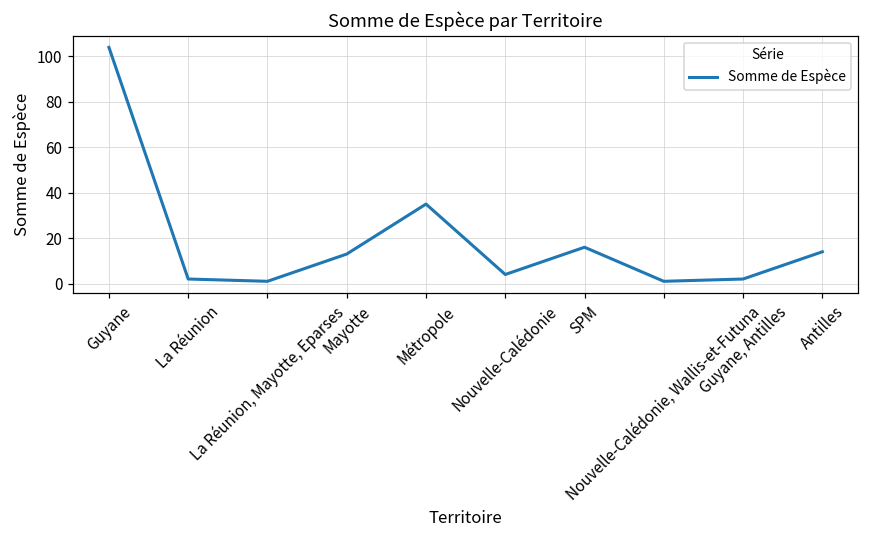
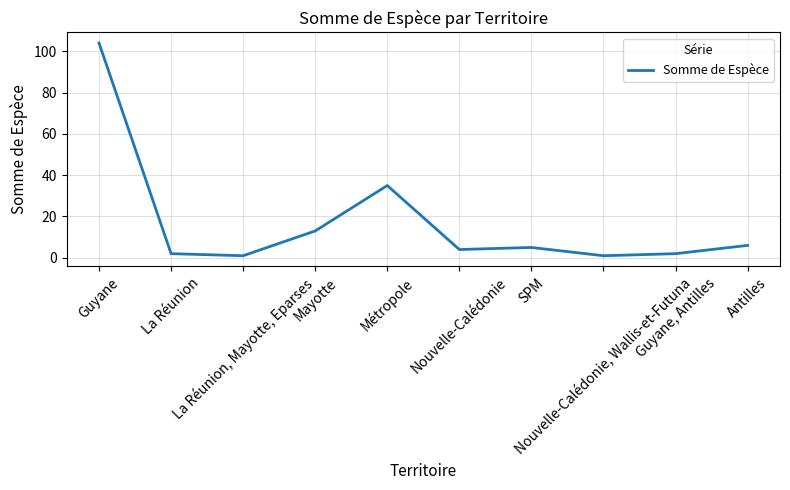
SPM: 16 -> 5
Antilles: 14 -> 6
